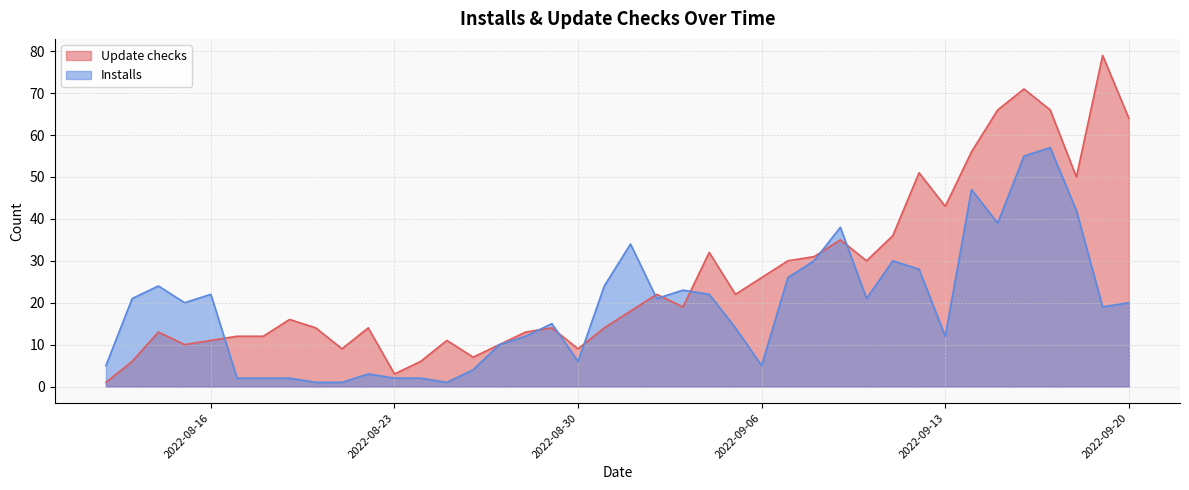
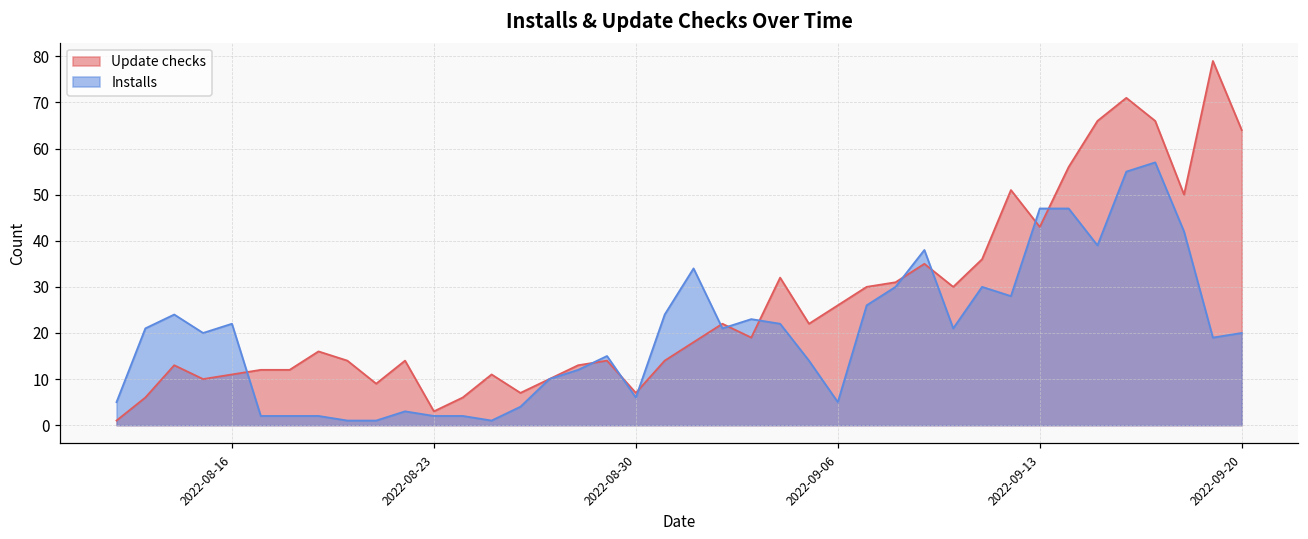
Update checks, 2022-08-30: 9 -> 7
Installs, 2022-09-13: 12 -> 47
